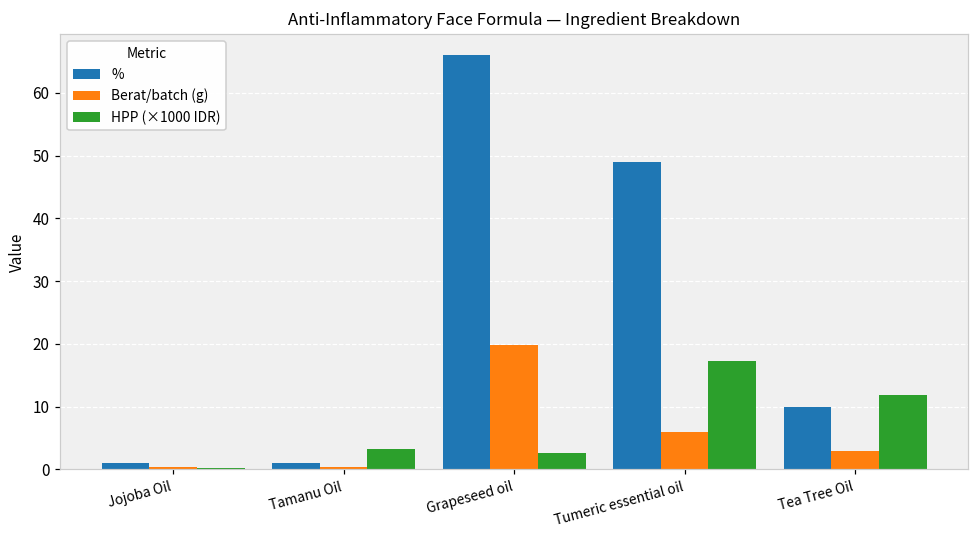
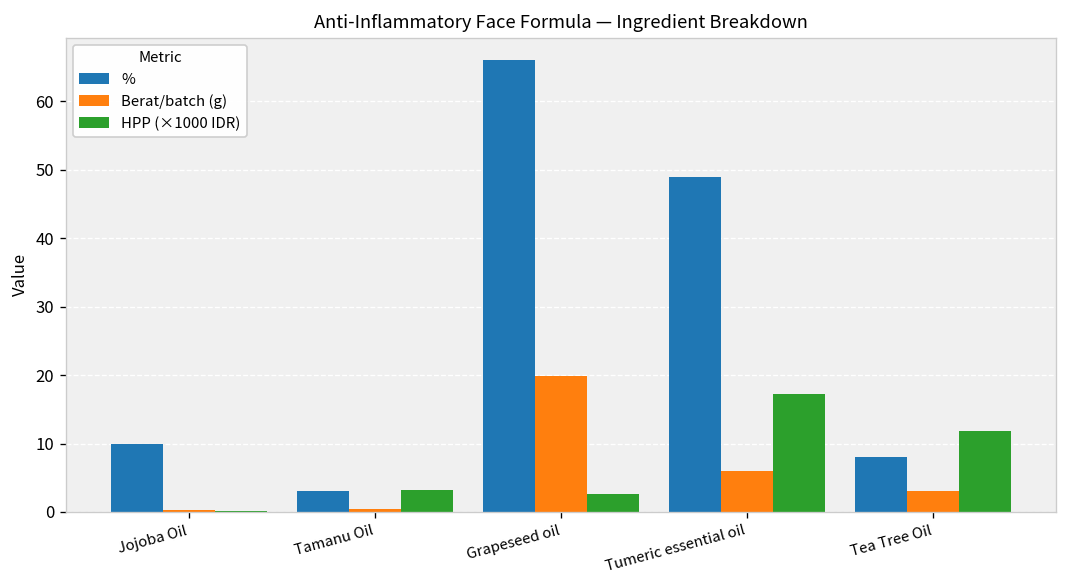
%, Jojoba Oil: 1 -> 10
%, Tamanu Oil: 1 -> 3
%, Tea Tree Oil: 10 -> 8
